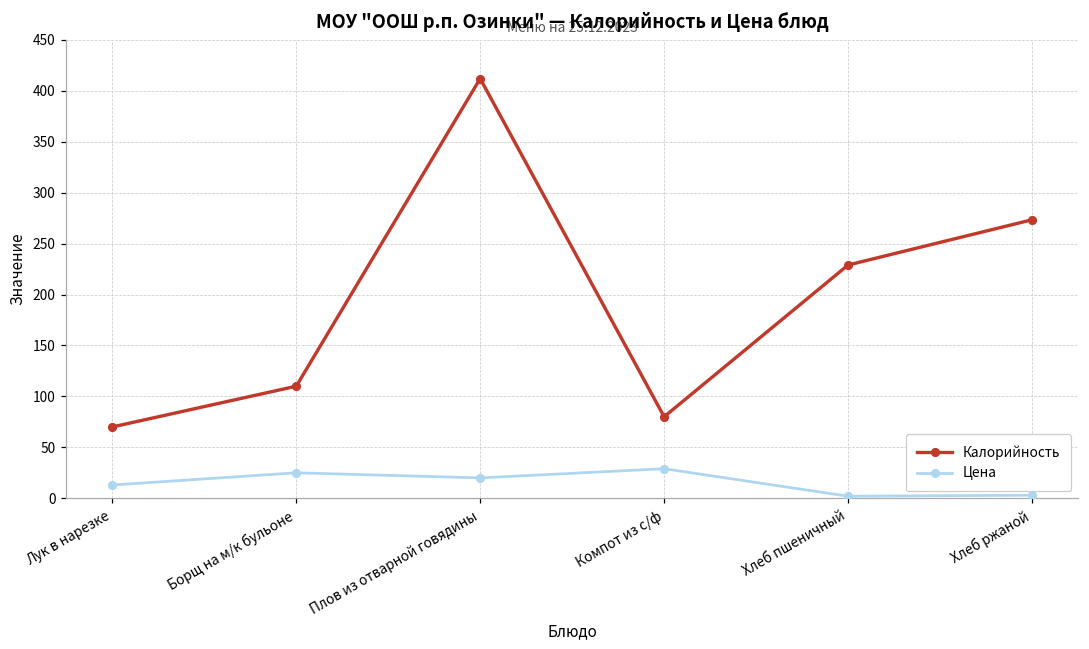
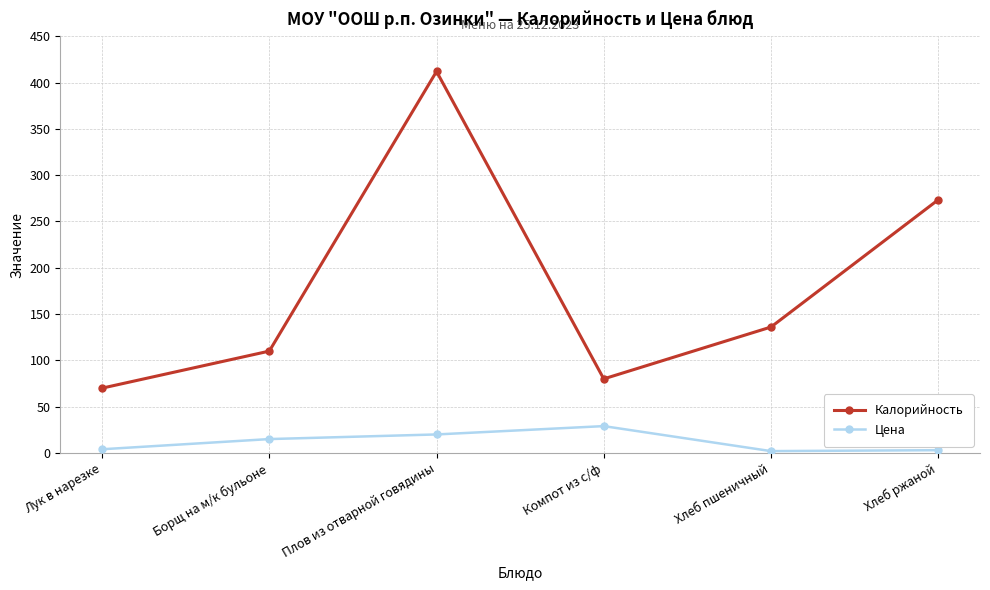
Цена, Лук в нарезке: 10 -> 0
Цена, Борщ на м/к бульоне: 30 -> 20
Калорийность, Хлеб пшеничный: 230 -> 140
